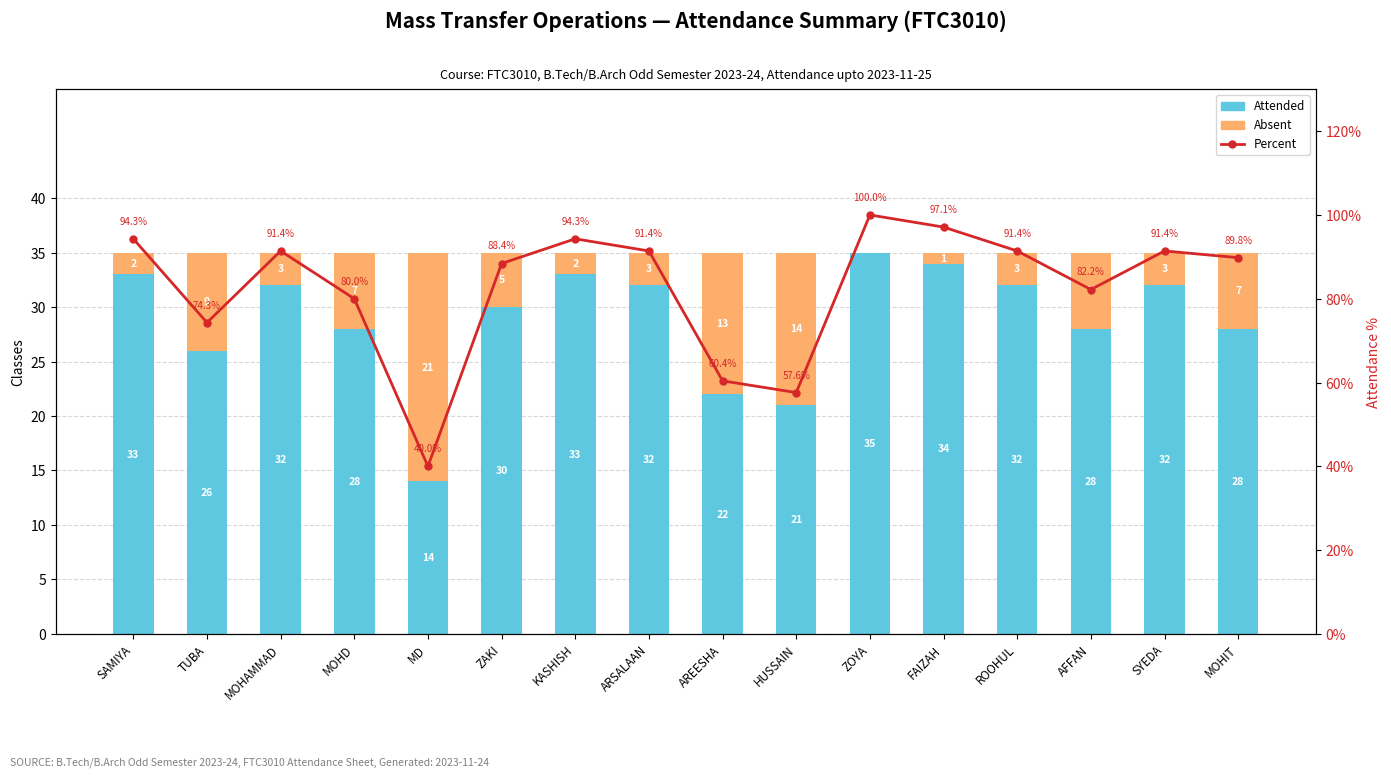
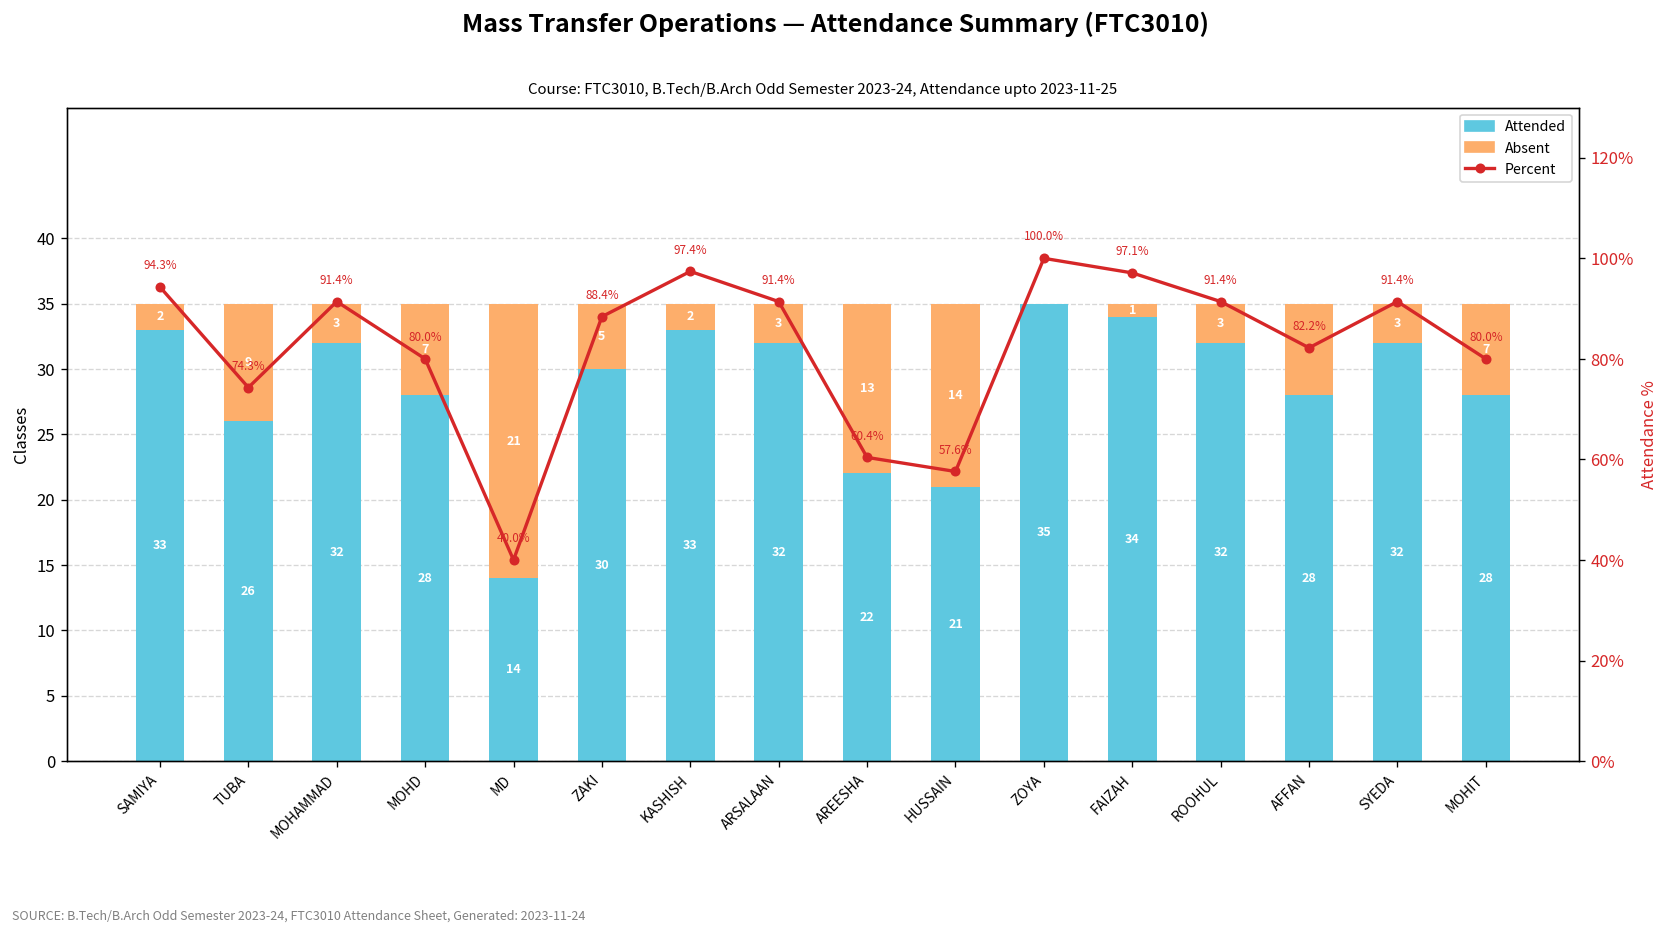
Percent, KASHISH: 94.3% -> 97.4%
Percent, MOHIT: 89.8% -> 80.0%
